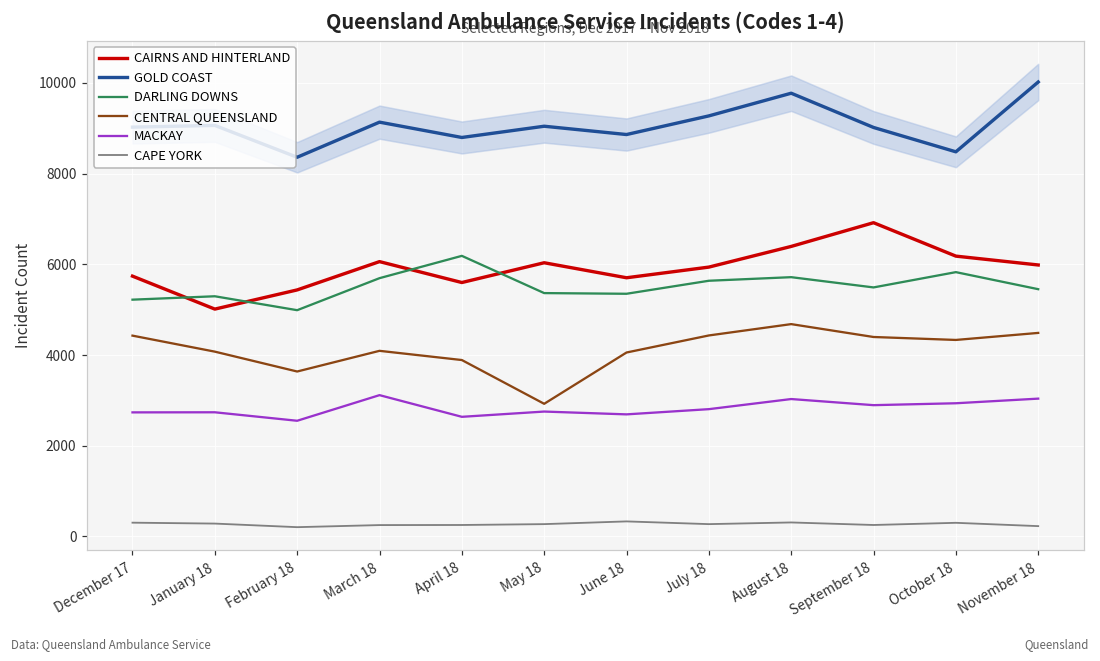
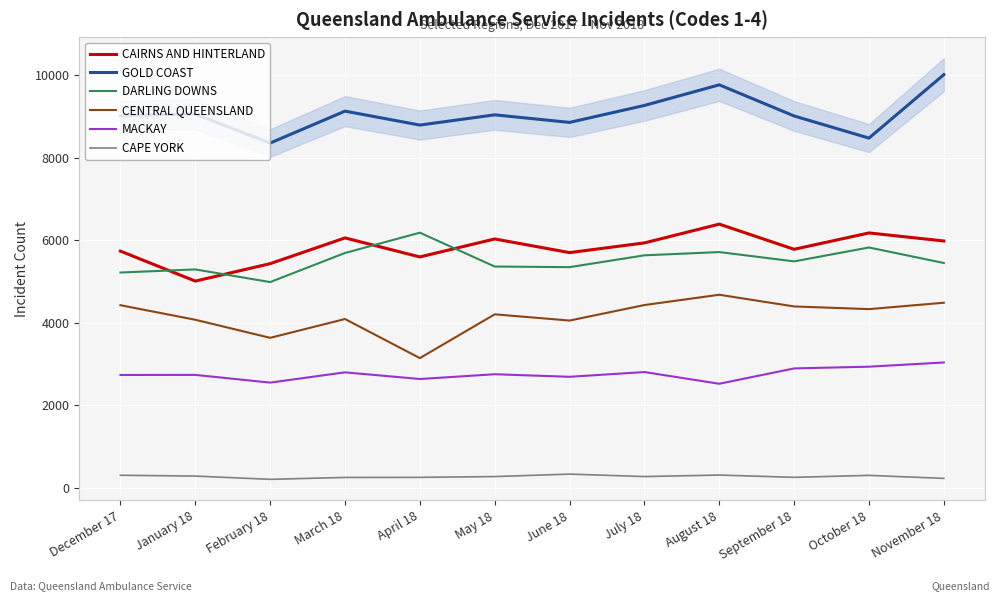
MACKAY, March 18: 3100 -> 2800
CENTRAL QUEENSLAND, April 18: 3900 -> 3100
CENTRAL QUEENSLAND, May 18: 2900 -> 4200
MACKAY, August 18: 3000 -> 2500
CAIRNS AND HINTERLAND, September 18: 6900 -> 5800
